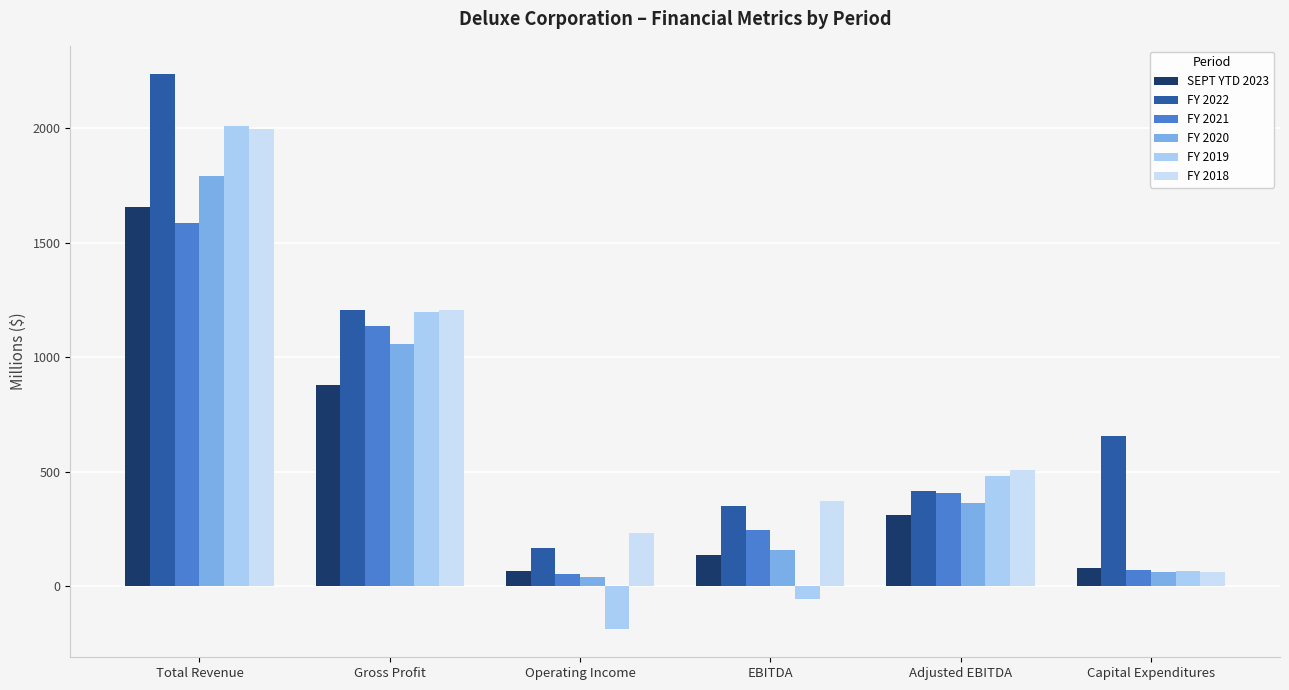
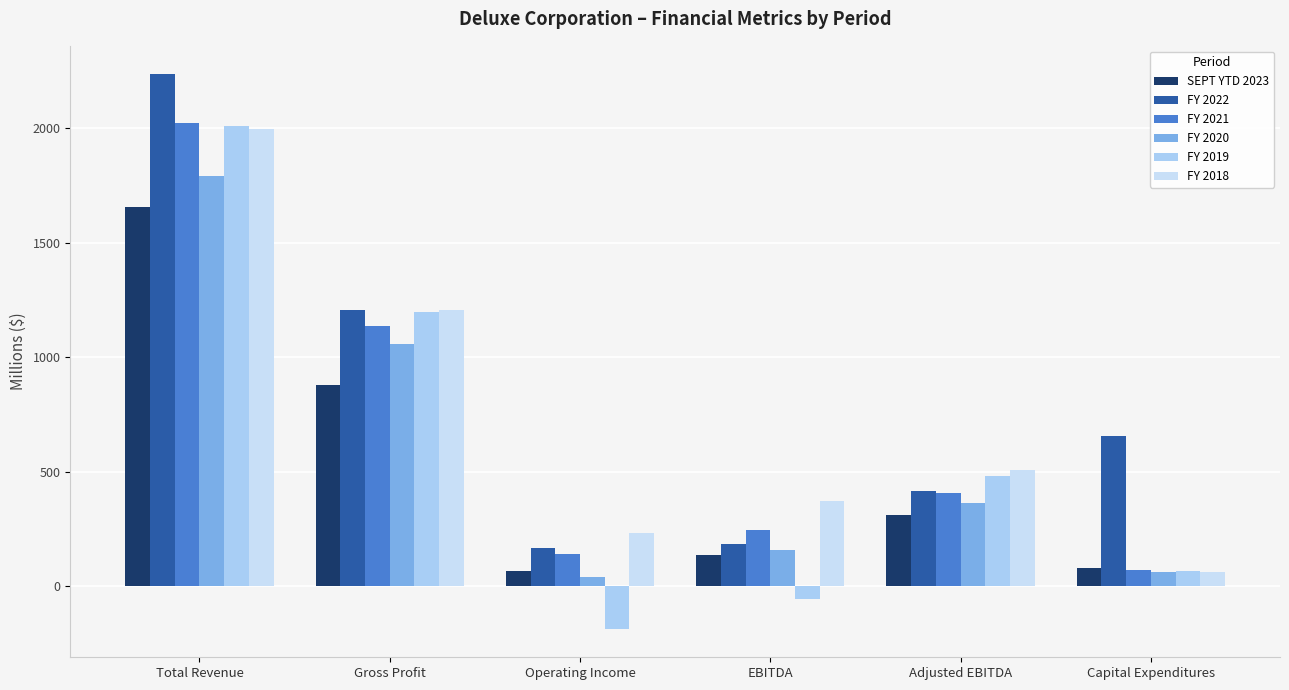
FY 2021, Total Revenue: 1590 -> 2020
FY 2021, Operating Income: 50 -> 140
FY 2022, EBITDA: 350 -> 190
